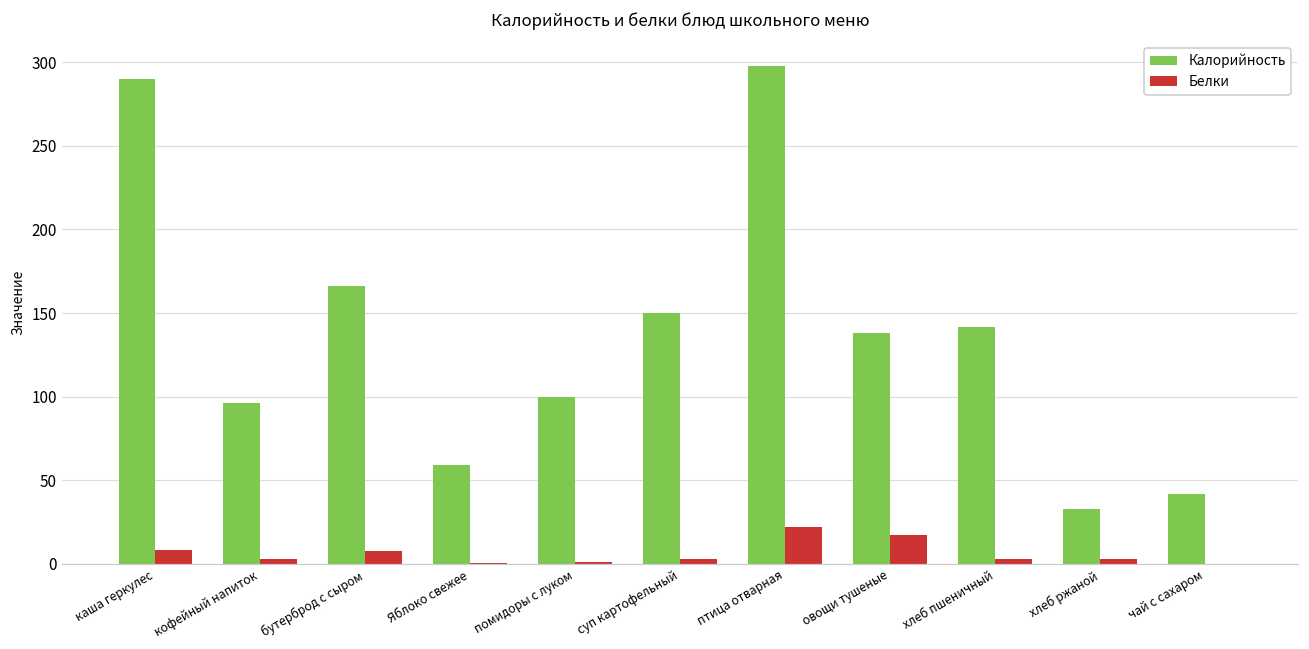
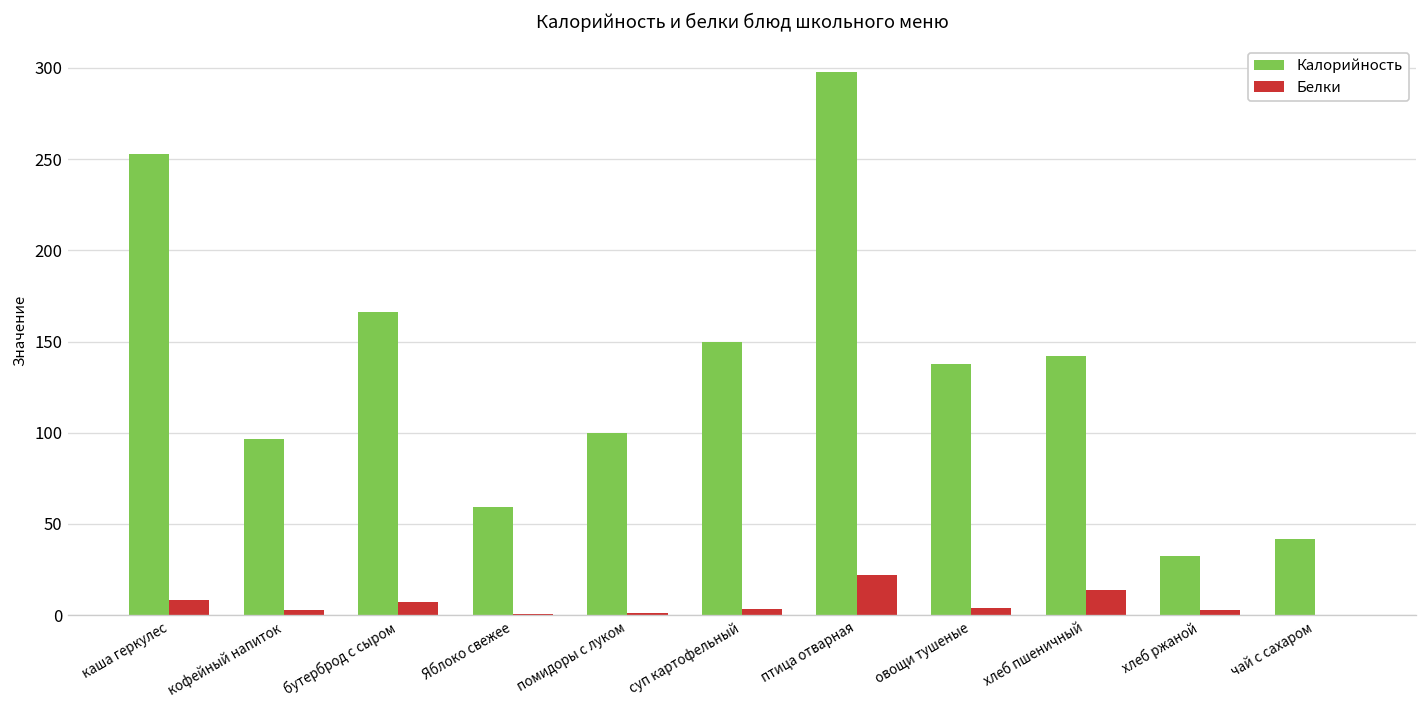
Калорийность, каша геркулес: 290 -> 253
Белки, овощи тушеные: 18 -> 4
Белки, хлеб пшеничный: 3 -> 14
